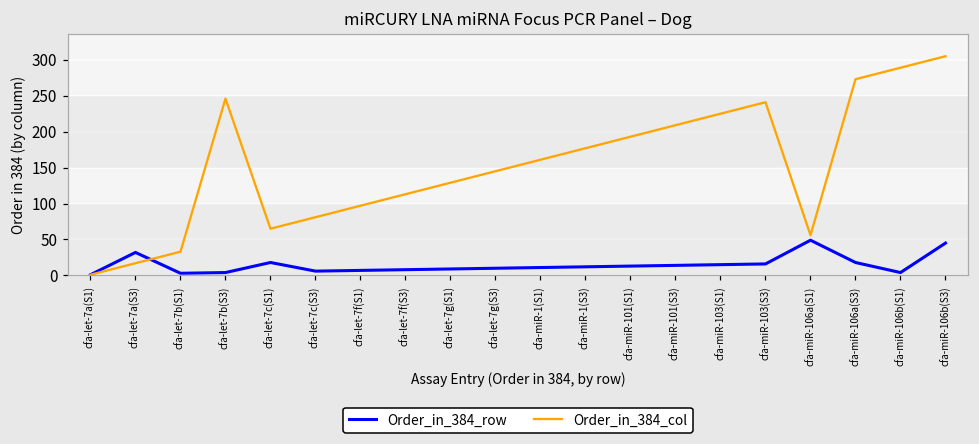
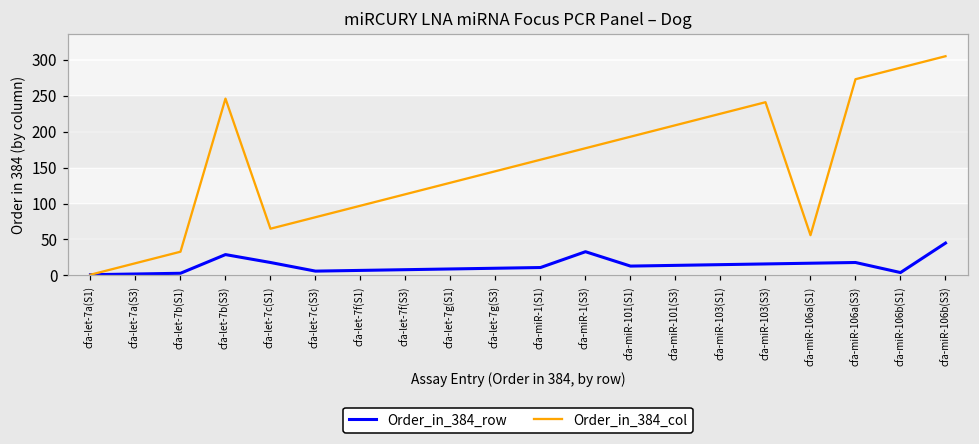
Order_in_384_row, cfa-let-7a(S3): 30 -> 0
Order_in_384_row, cfa-let-7b(S3): 0 -> 30
Order_in_384_row, cfa-miR-1(S3): 10 -> 30
Order_in_384_row, cfa-miR-106a(S1): 50 -> 20
